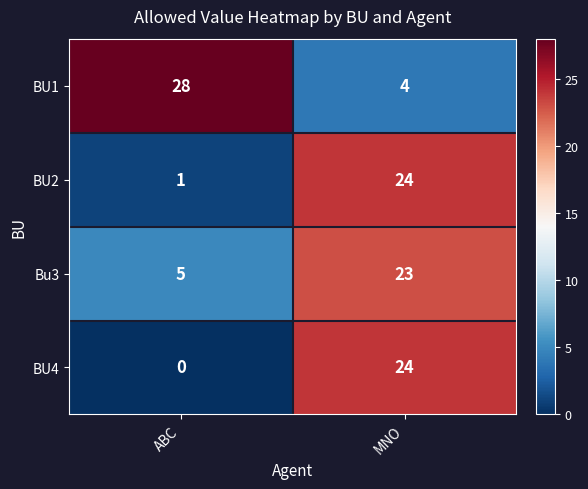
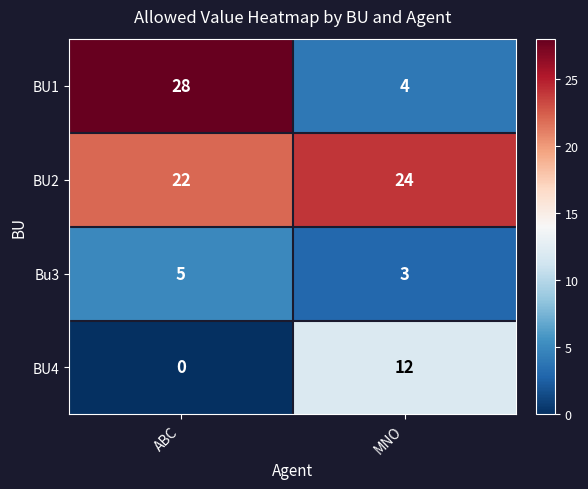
BU2, ABC: 1 -> 22
Bu3, MNO: 23 -> 3
BU4, MNO: 24 -> 12
